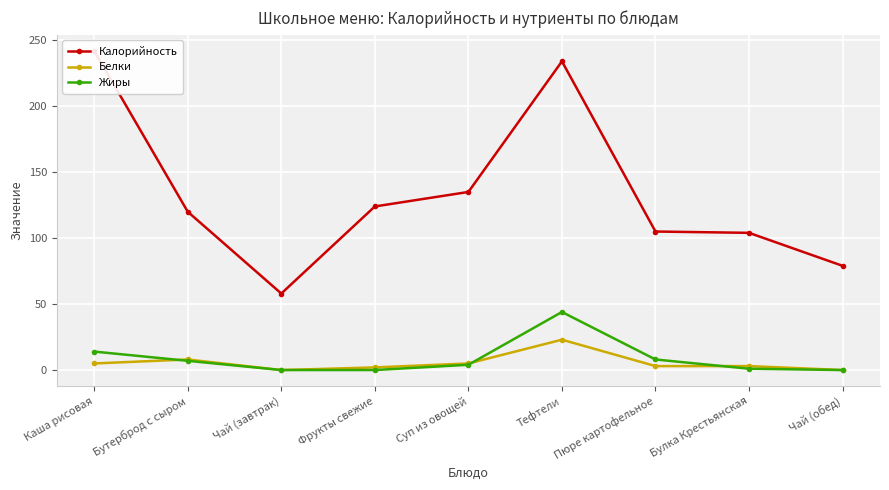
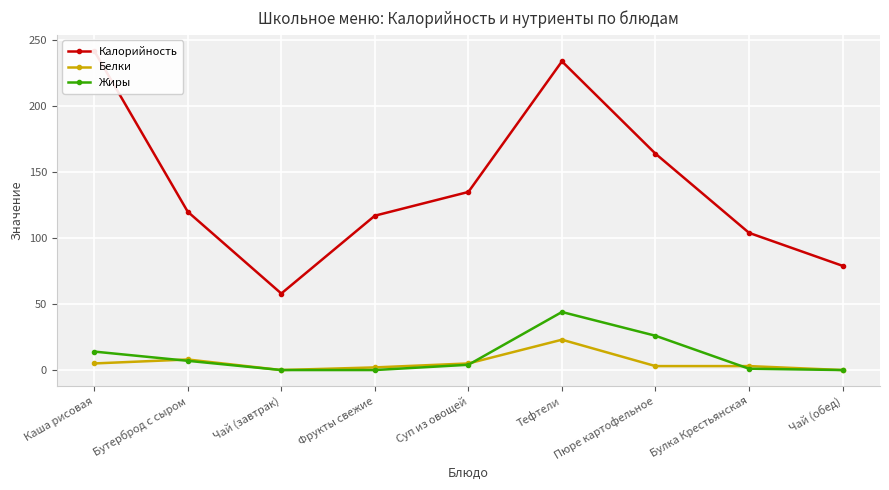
Калорийность, Фрукты свежие: 124 -> 117
Калорийность, Пюре картофельное: 105 -> 164
Жиры, Пюре картофельное: 8 -> 26
